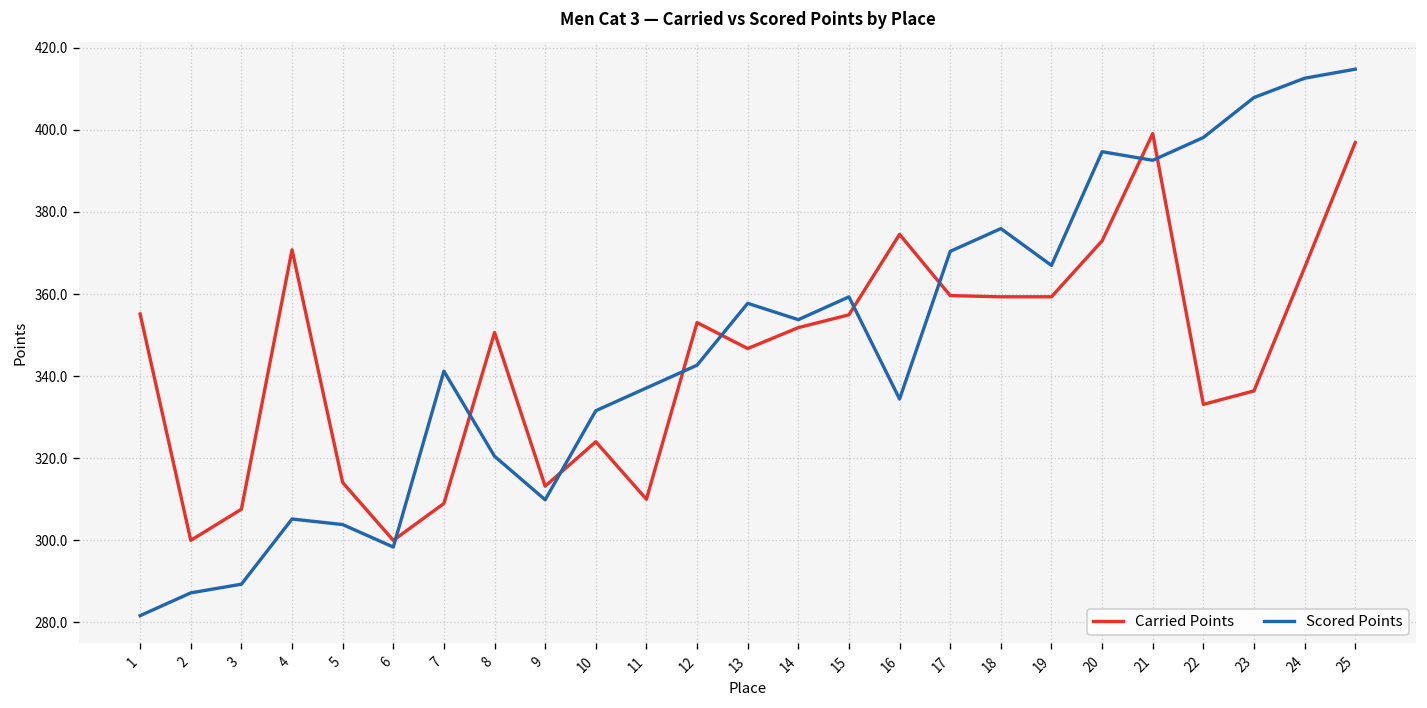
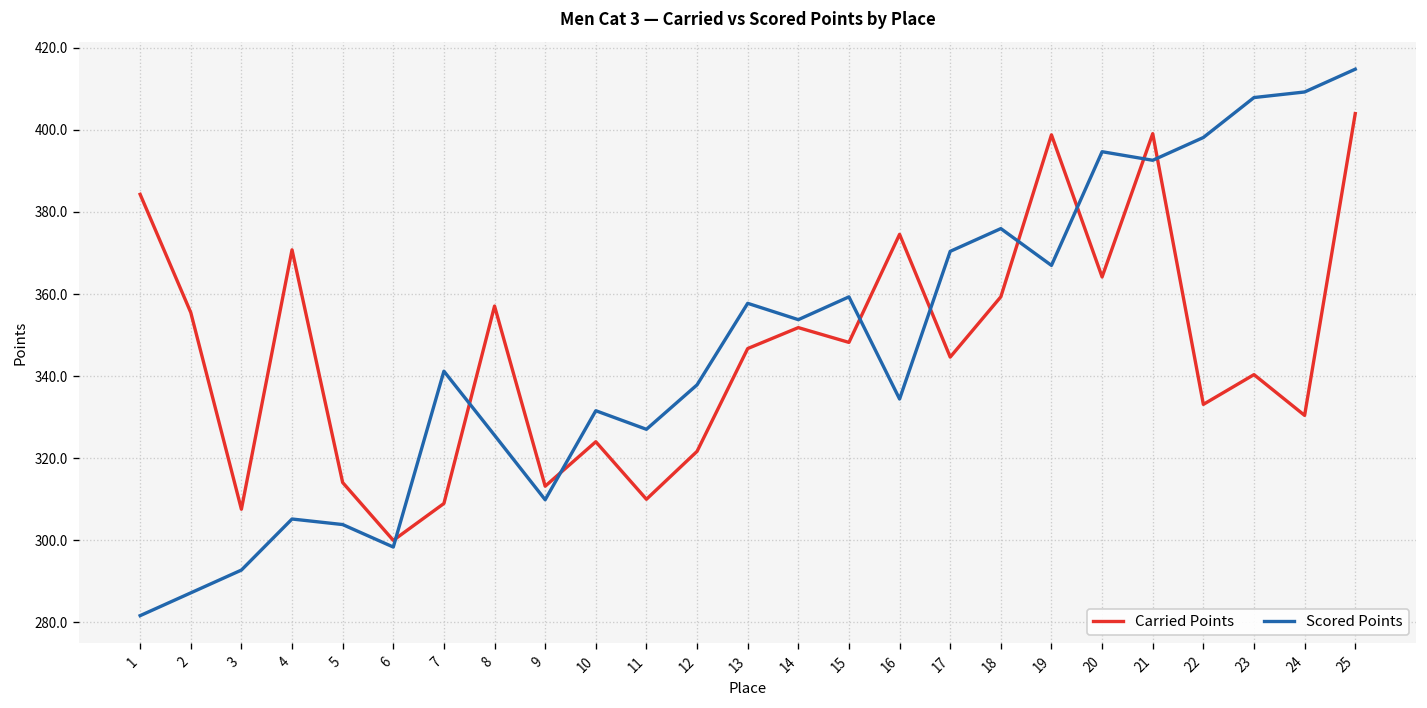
Carried Points, 1: 355 -> 384
Carried Points, 2: 300 -> 356
Scored Points, 3: 289 -> 293
Carried Points, 8: 351 -> 357
Scored Points, 8: 320 -> 326
Scored Points, 11: 337 -> 327
Carried Points, 12: 353 -> 322
Scored Points, 12: 343 -> 338
Carried Points, 15: 355 -> 348
Carried Points, 17: 360 -> 345
Carried Points, 19: 359 -> 399
Carried Points, 20: 373 -> 364
Carried Points, 23: 336 -> 340
Carried Points, 24: 366 -> 330
Scored Points, 24: 413 -> 409
Carried Points, 25: 397 -> 404
